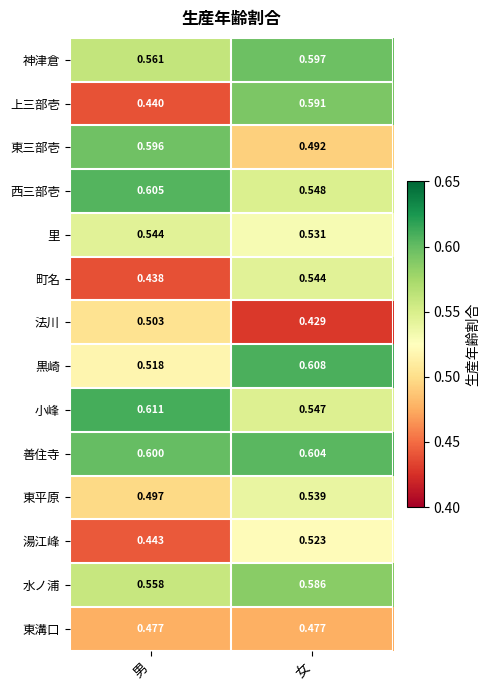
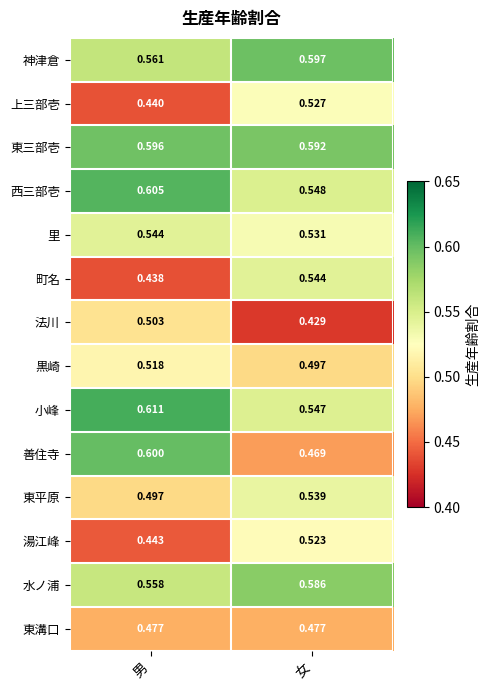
上三部壱, 女: 0.591 -> 0.527
東三部壱, 女: 0.492 -> 0.592
黒崎, 女: 0.608 -> 0.497
善住寺, 女: 0.604 -> 0.469
